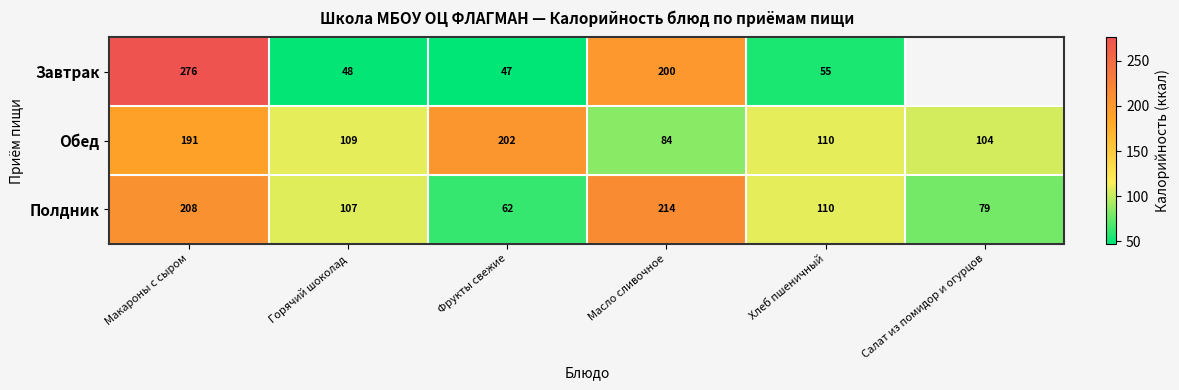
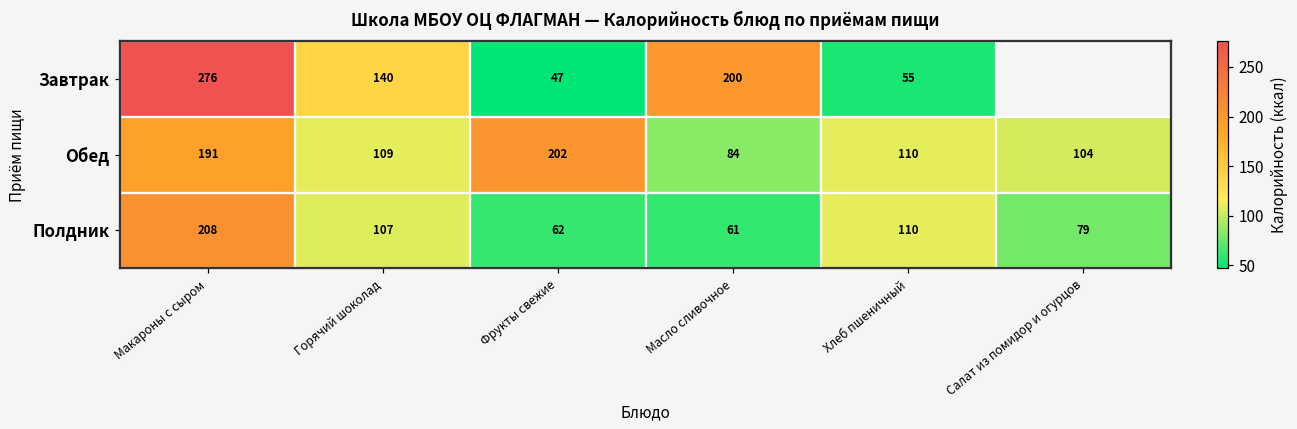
Завтрак, Горячий шоколад: 48 -> 140
Полдник, Масло сливочное: 214 -> 61
